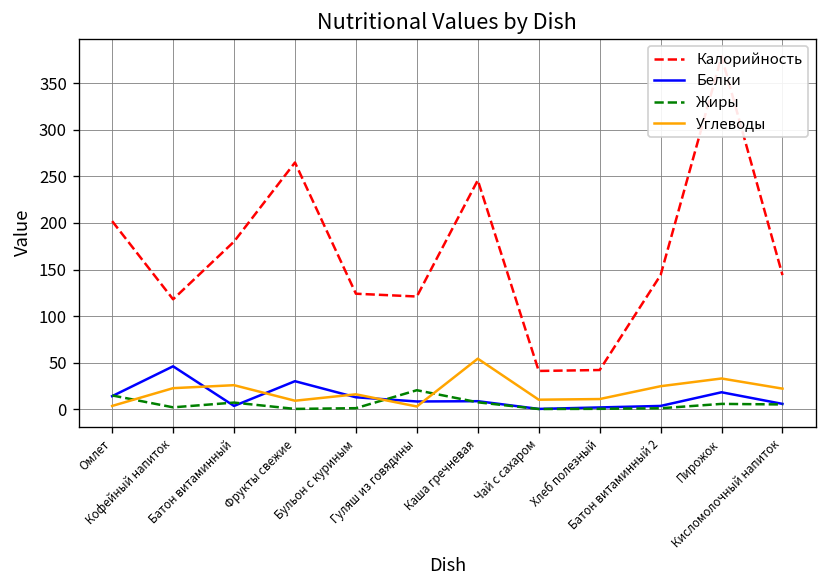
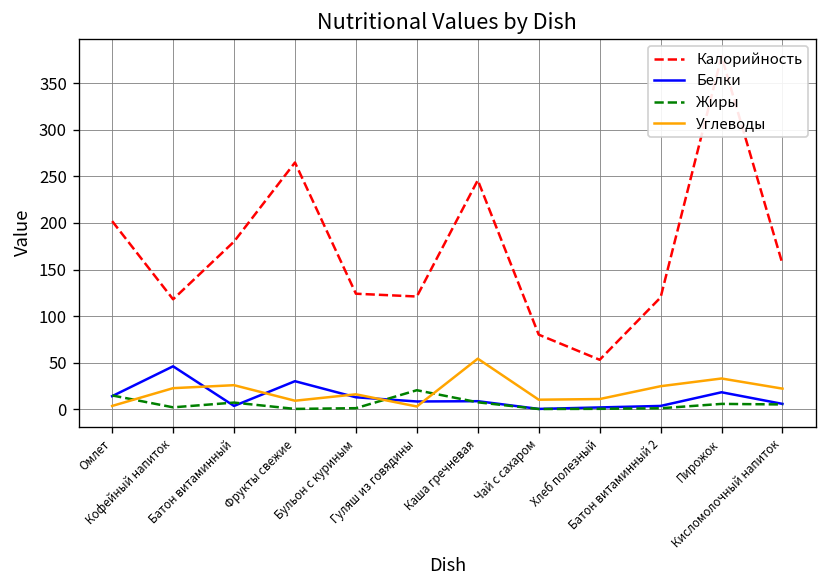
Калорийность, Чай с сахаром: 40 -> 80
Калорийность, Хлеб полезный: 40 -> 50
Калорийность, Батон витаминный 2: 140 -> 120
Калорийность, Кисломолочный напиток: 140 -> 160
